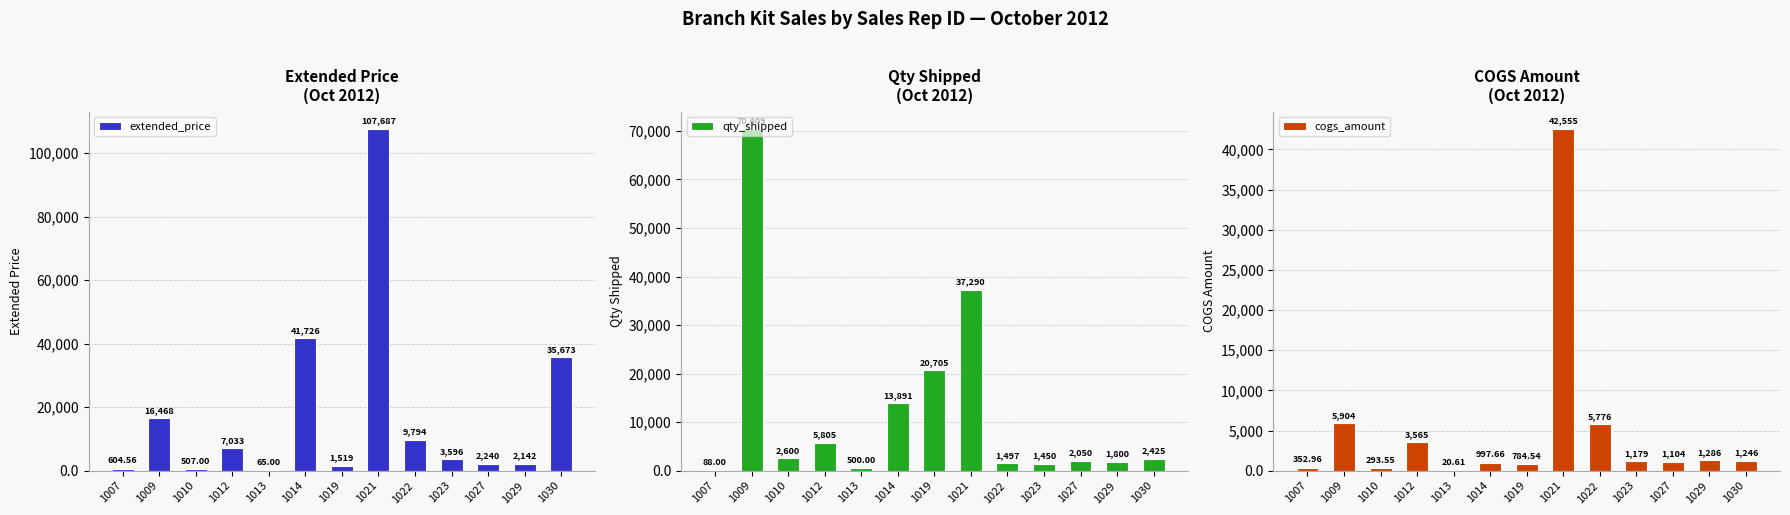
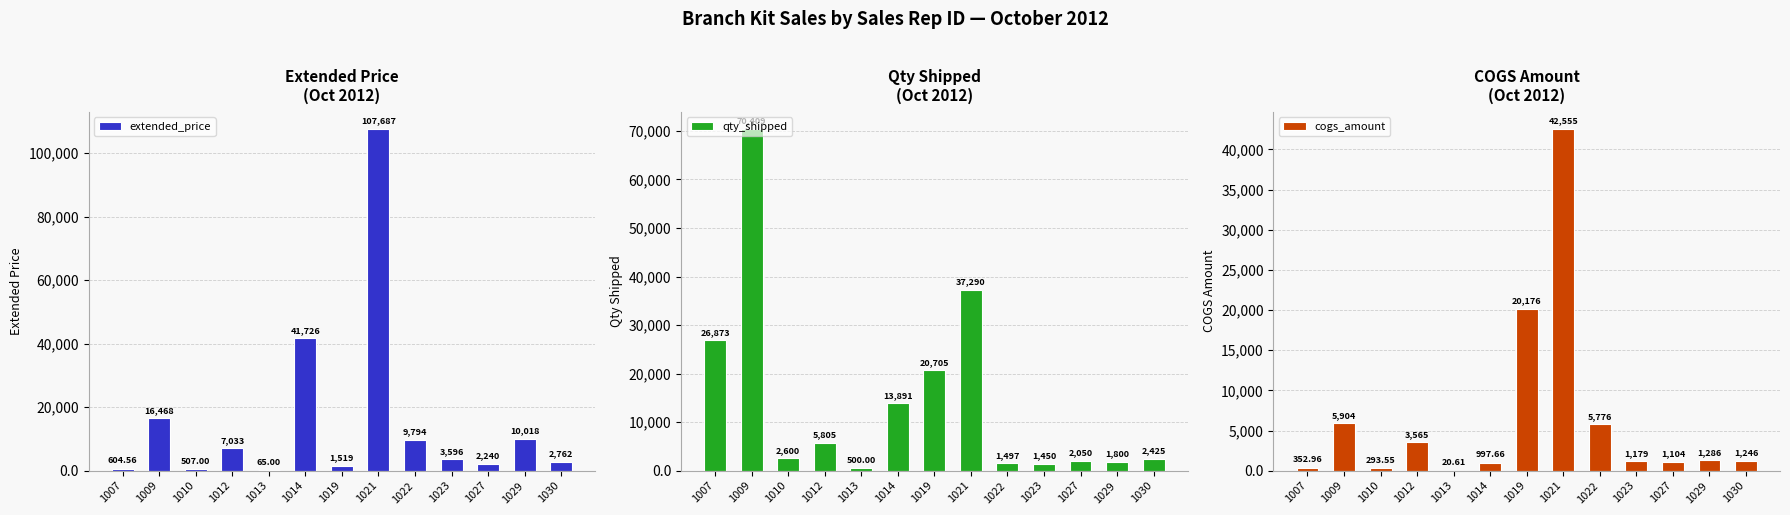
Extended Price (Oct 2012), 1029: 2,142 -> 10,018
Extended Price (Oct 2012), 1030: 35,673 -> 2,762
Qty Shipped (Oct 2012), 1007: 88.00 -> 26,873
COGS Amount (Oct 2012), 1019: 784.54 -> 20,176
